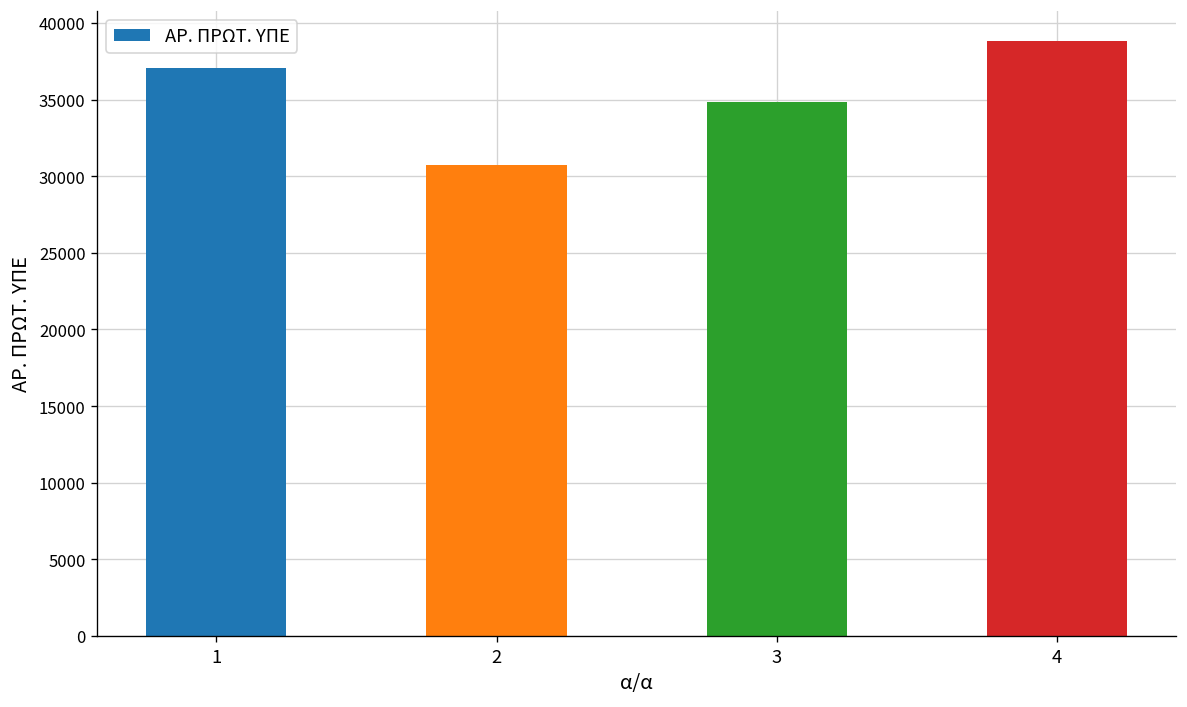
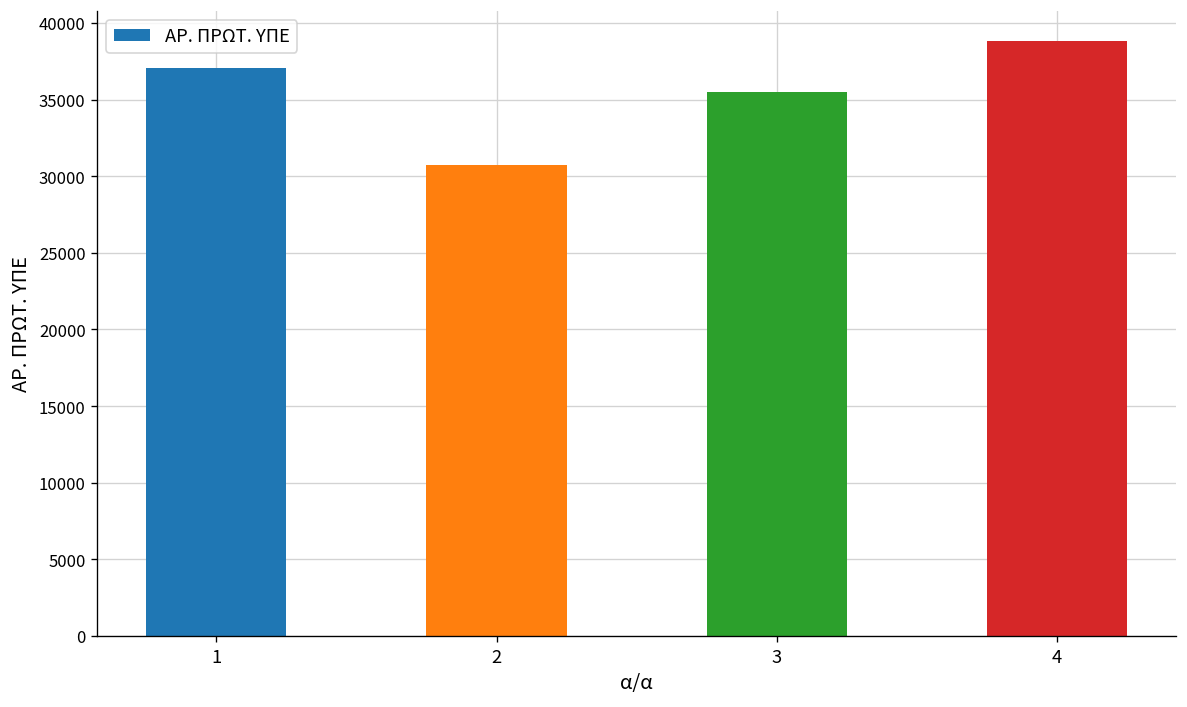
3: 34800 -> 35500
